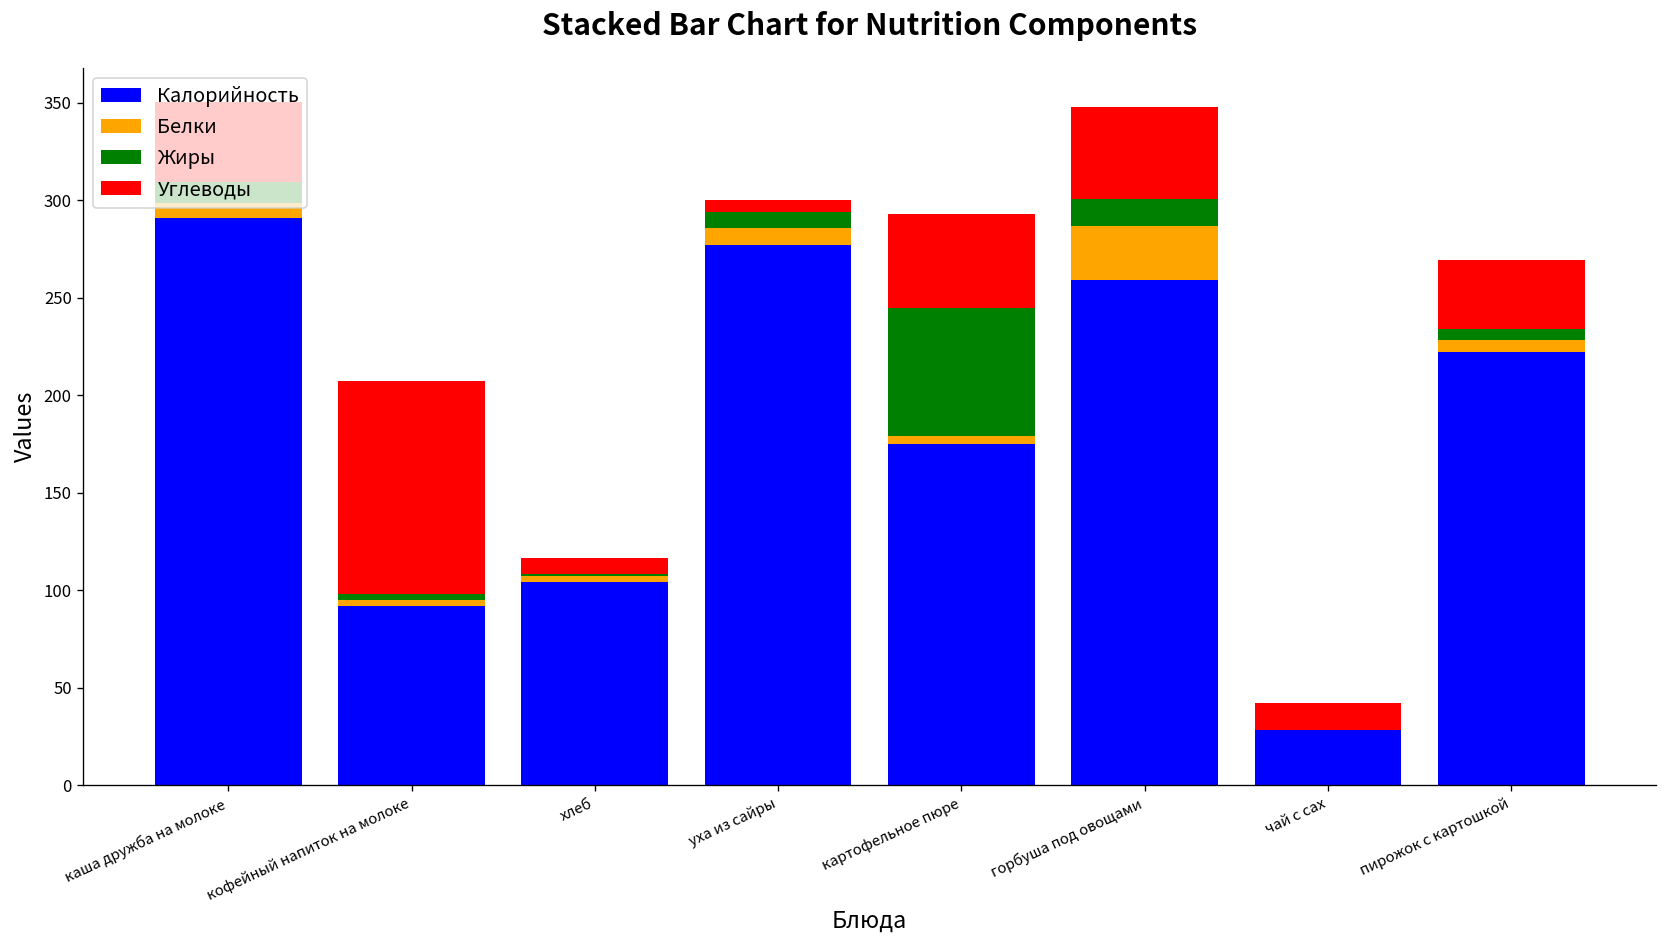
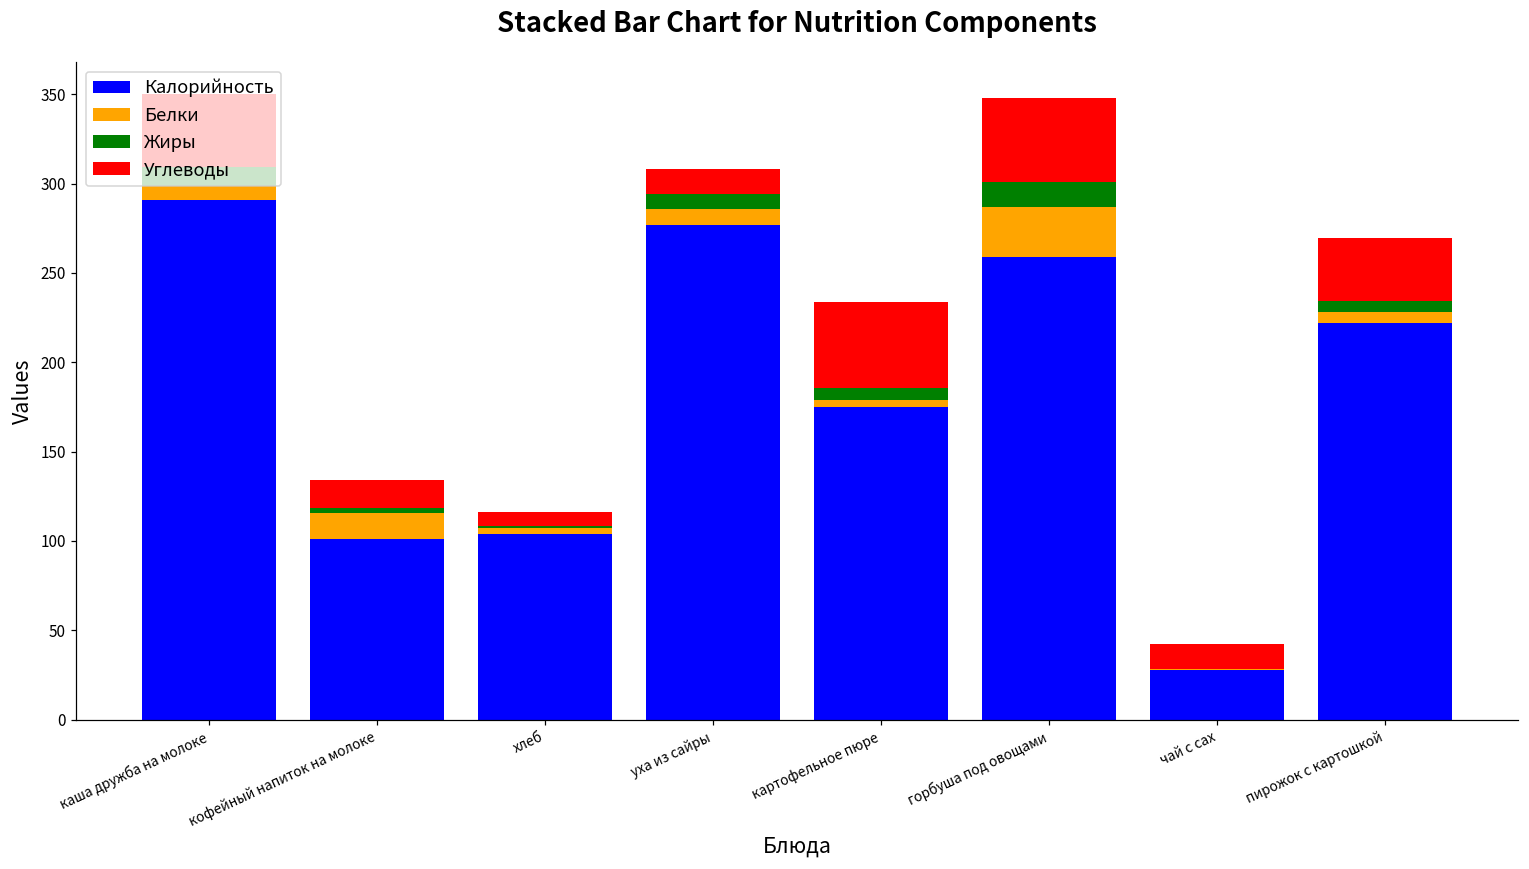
Калорийность, кофейный напиток на молоке: 92 -> 101
Белки, кофейный напиток на молоке: 3 -> 14
Углеводы, кофейный напиток на молоке: 110 -> 16
Углеводы, уха из сайры: 6 -> 14
Жиры, картофельное пюре: 66 -> 6
